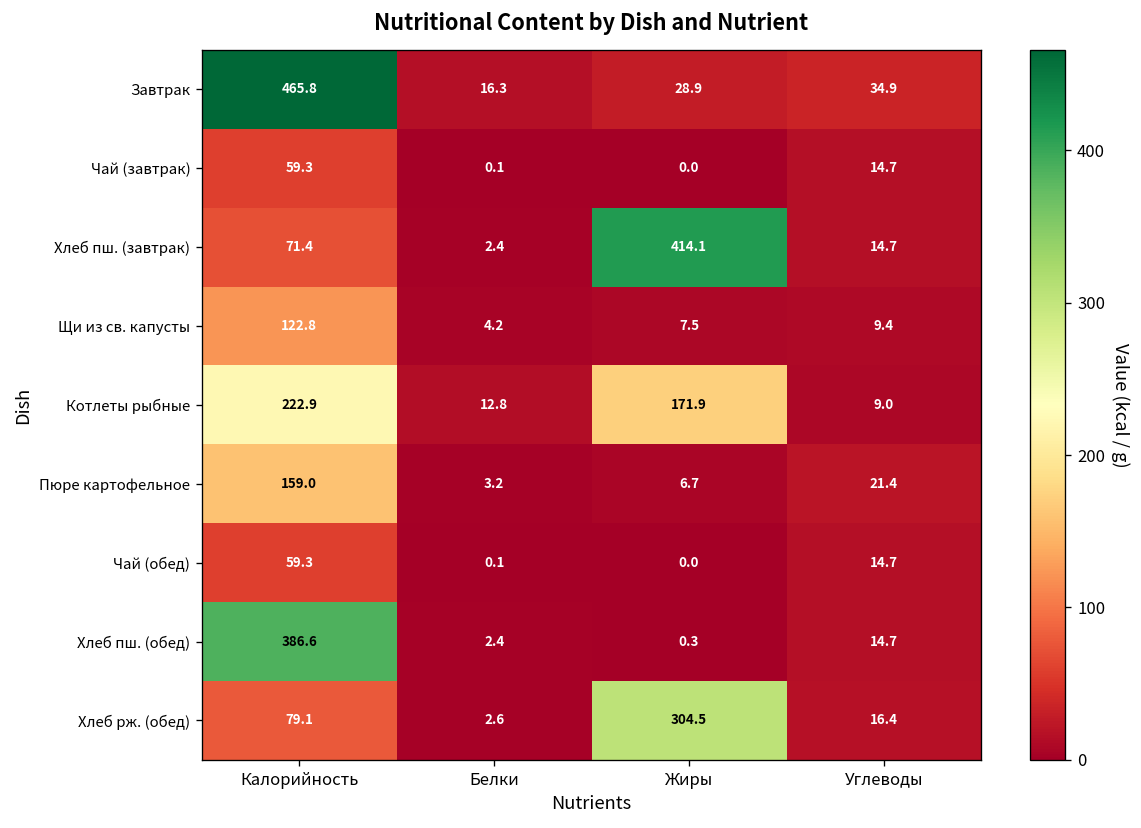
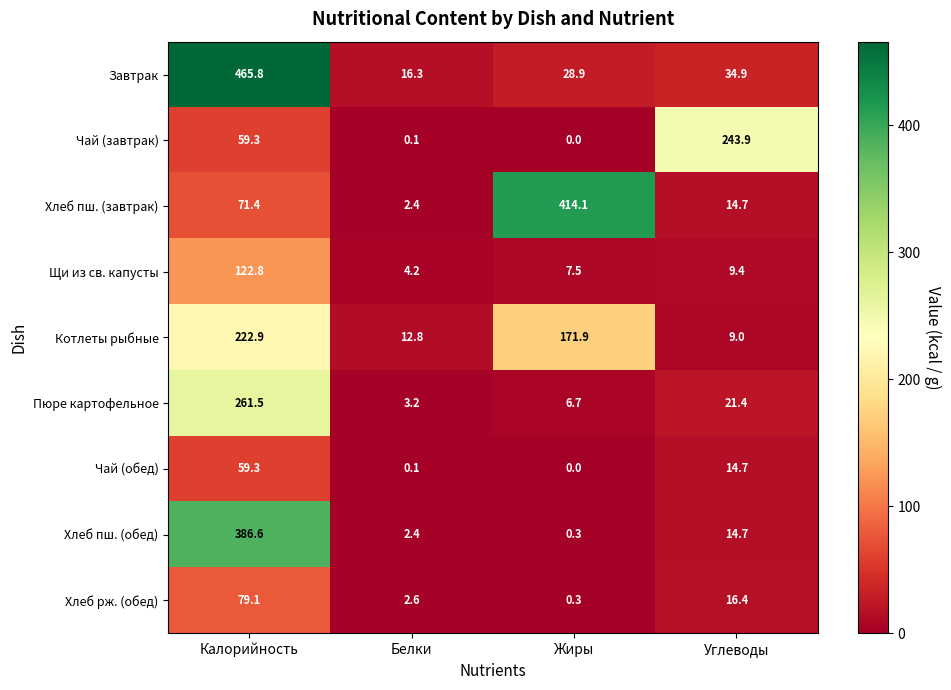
Чай (завтрак), Углеводы: 14.7 -> 243.9
Пюре картофельное, Калорийность: 159.0 -> 261.5
Хлеб рж. (обед), Жиры: 304.5 -> 0.3
